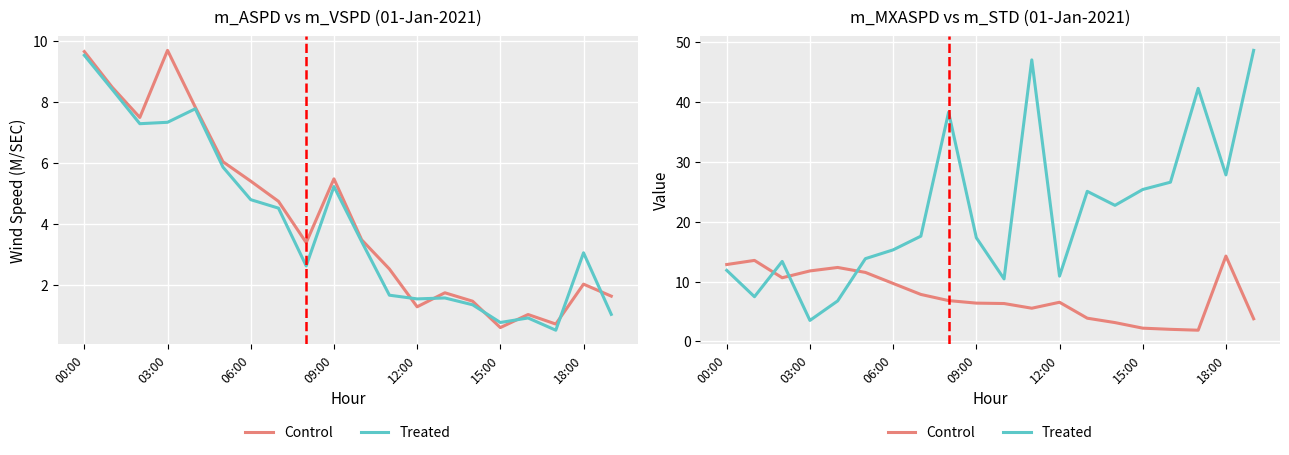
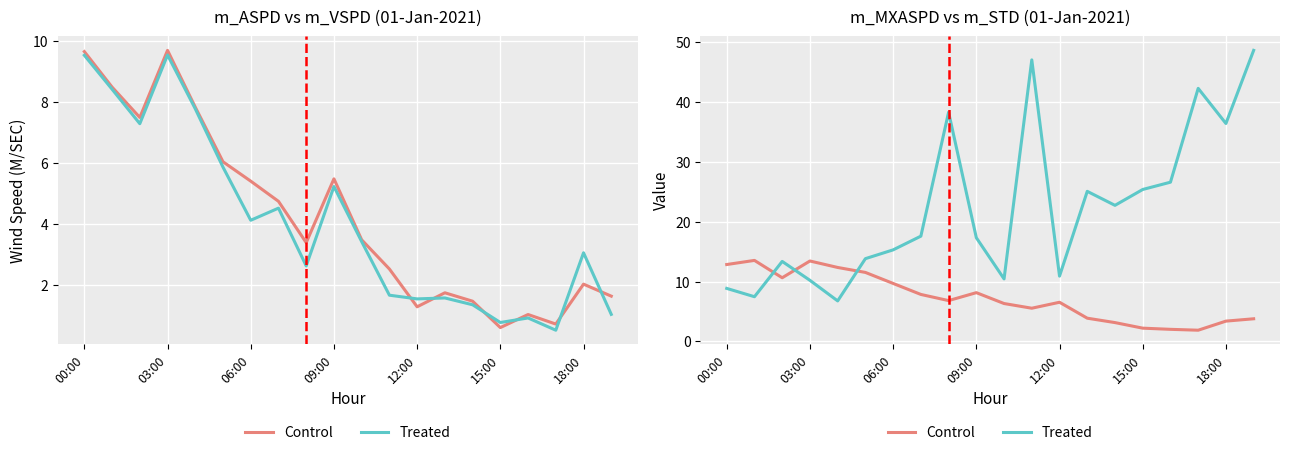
m_ASPD vs m_VSPD (01-Jan-2021), Treated, 03:00: 7.3 -> 9.5
m_ASPD vs m_VSPD (01-Jan-2021), Treated, 06:00: 4.8 -> 4.1
m_MXASPD vs m_STD (01-Jan-2021), Treated, 00:00: 12 -> 9
m_MXASPD vs m_STD (01-Jan-2021), Control, 03:00: 12 -> 13
m_MXASPD vs m_STD (01-Jan-2021), Treated, 03:00: 4 -> 10
m_MXASPD vs m_STD (01-Jan-2021), Control, 09:00: 6 -> 8
m_MXASPD vs m_STD (01-Jan-2021), Control, 18:00: 14 -> 3
m_MXASPD vs m_STD (01-Jan-2021), Treated, 18:00: 28 -> 36
